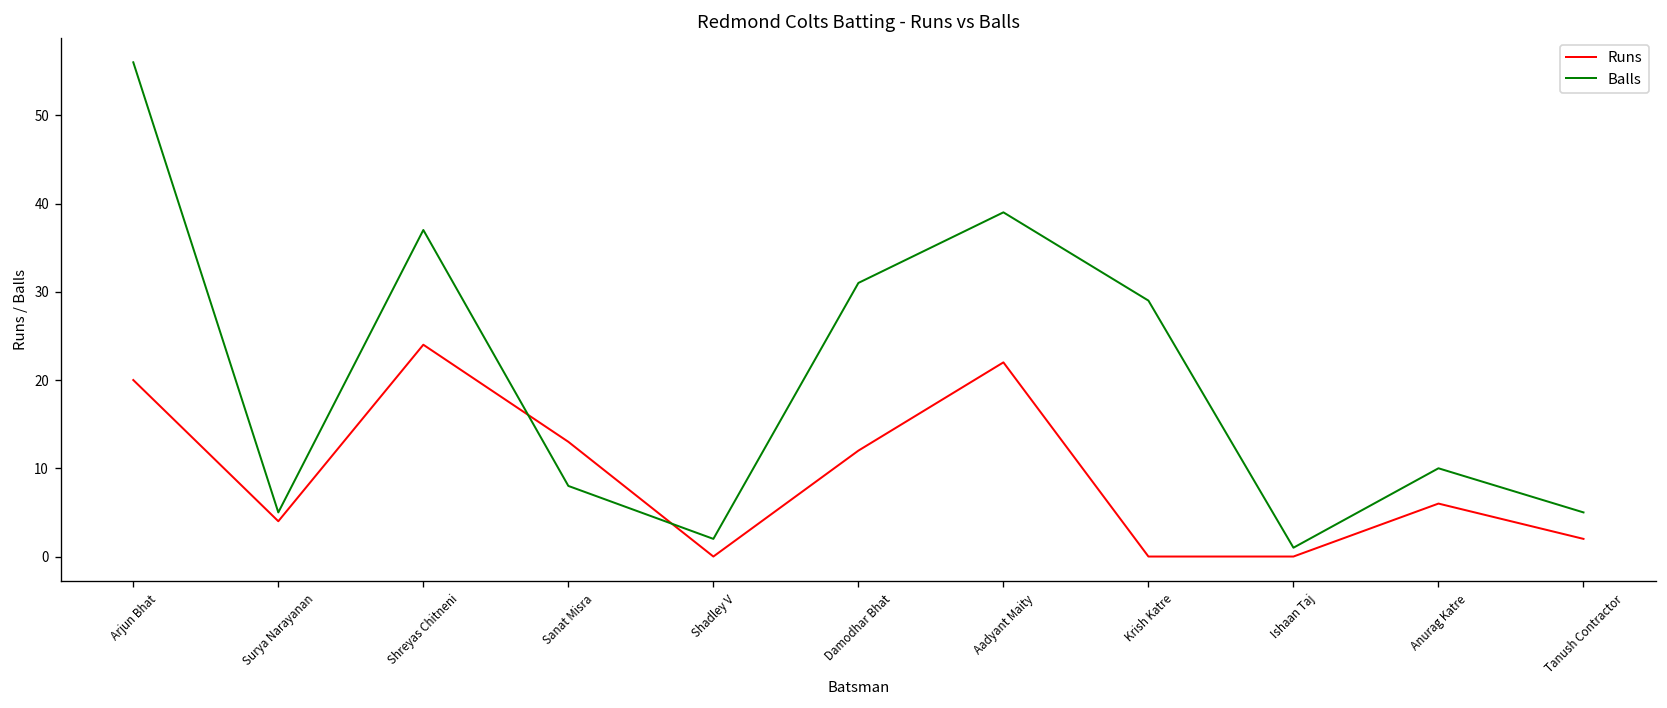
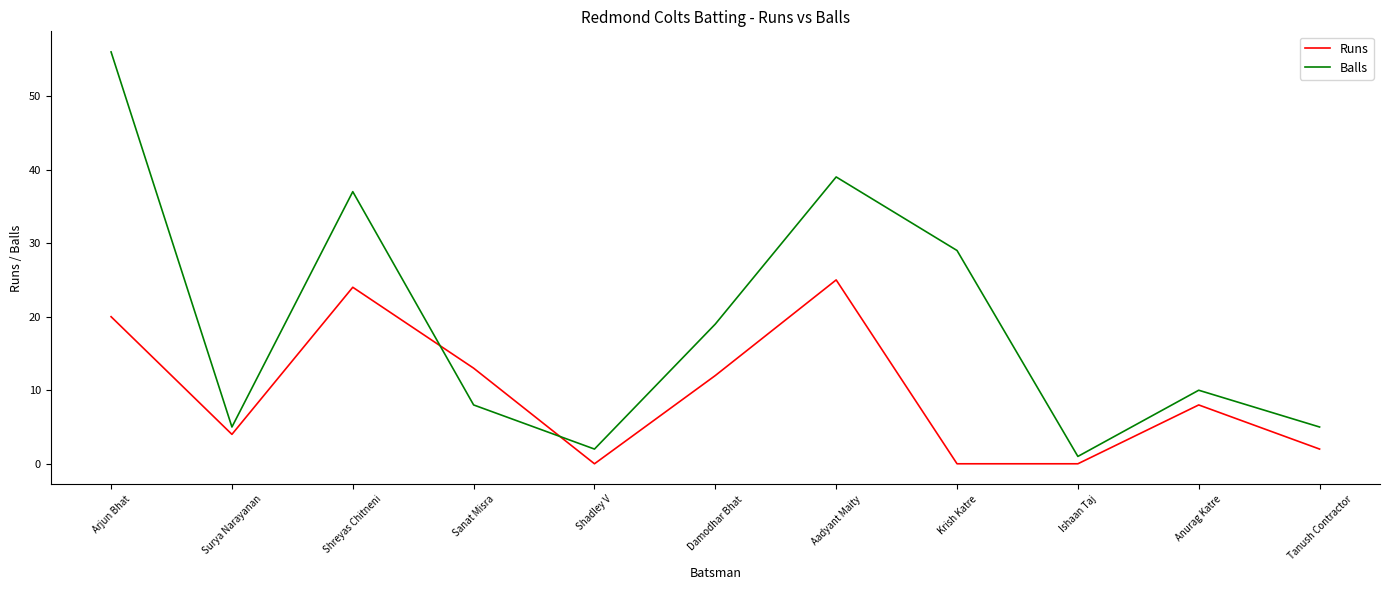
Balls, Damodhar Bhat: 31 -> 19
Runs, Aadyant Maity: 22 -> 25
Runs, Anurag Katre: 6 -> 8
